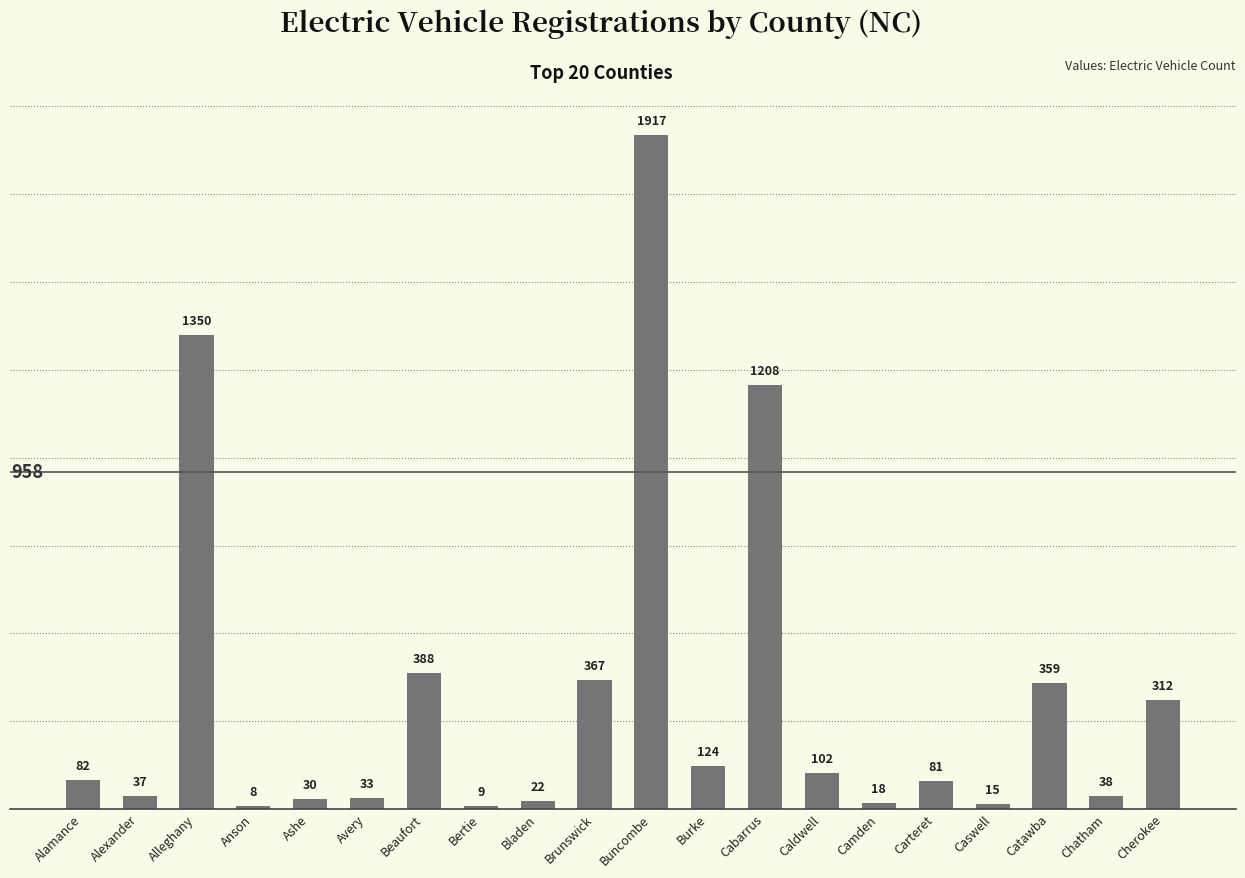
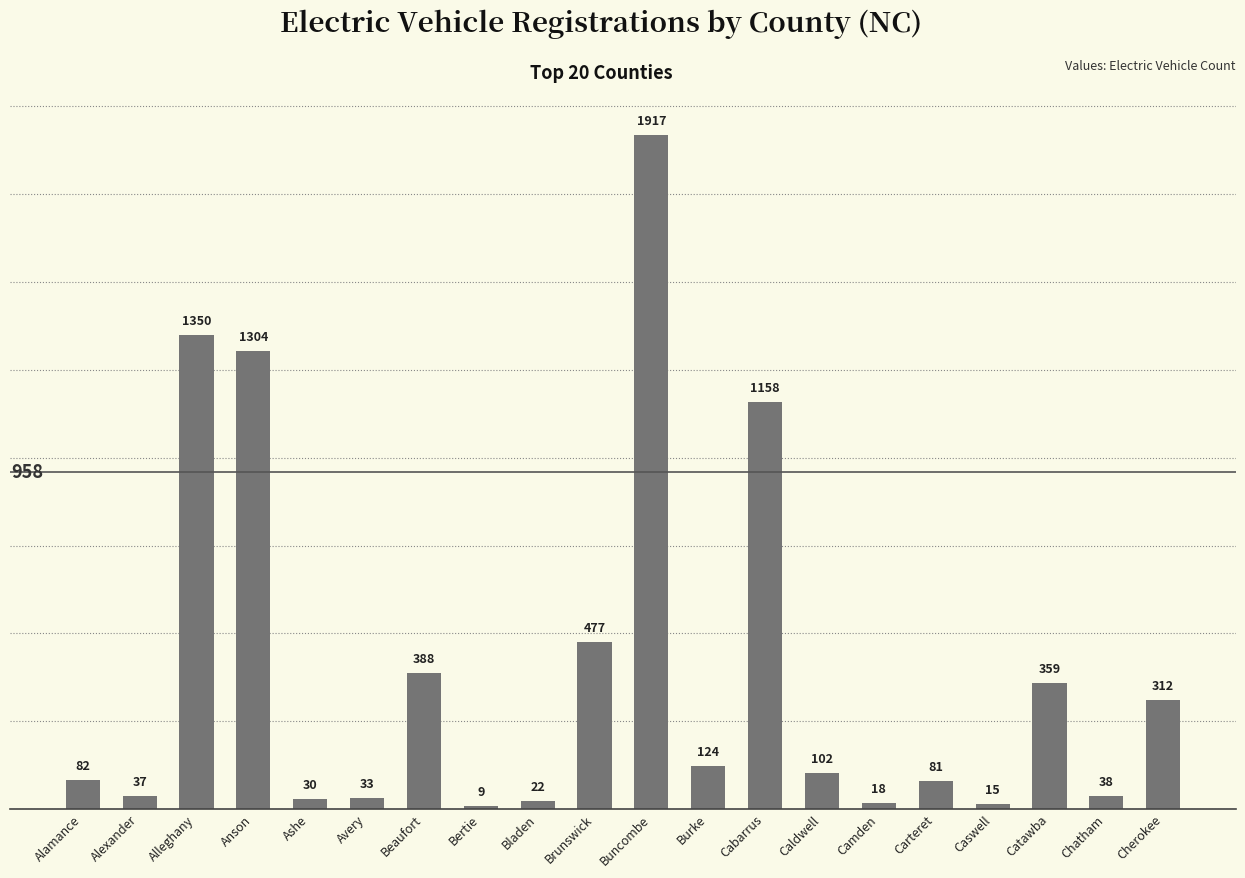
Anson: 8 -> 1304
Brunswick: 367 -> 477
Cabarrus: 1208 -> 1158
